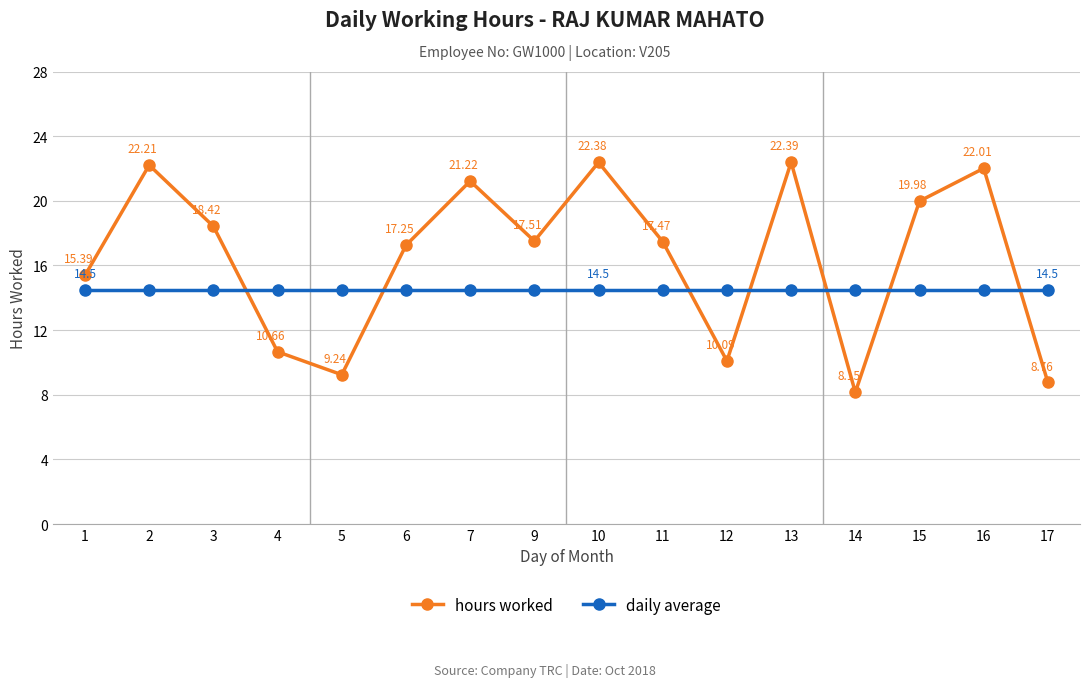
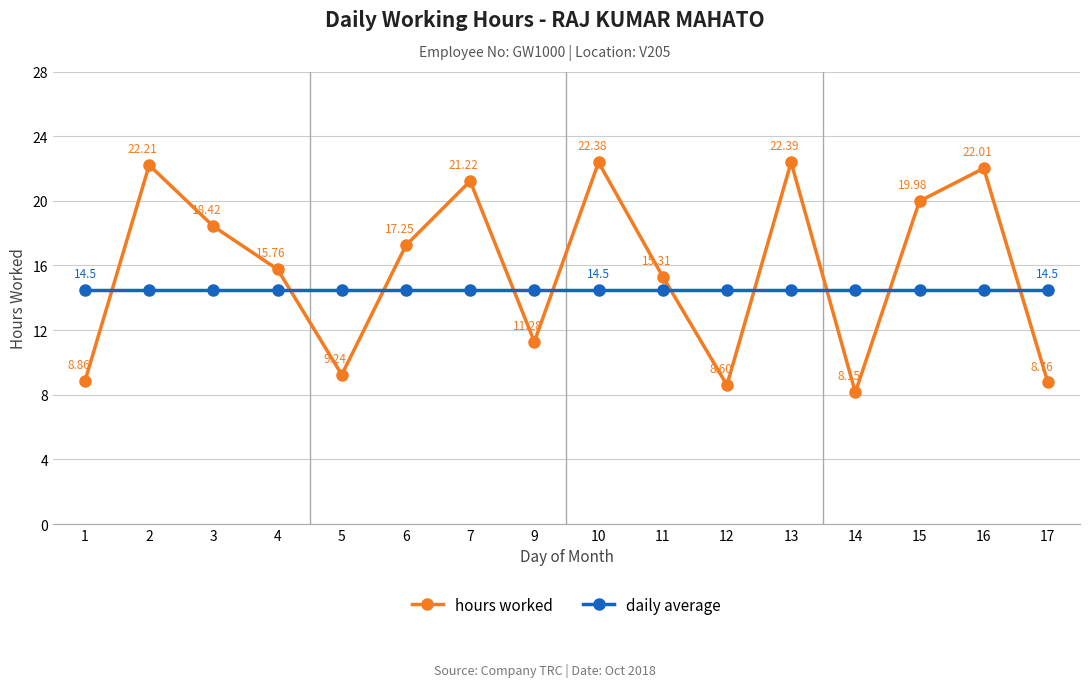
hours worked, 1: 15.39 -> 8.86
hours worked, 4: 10.66 -> 15.76
hours worked, 9: 17.51 -> 11.28
hours worked, 11: 17.47 -> 15.31
hours worked, 12: 10.09 -> 8.60
